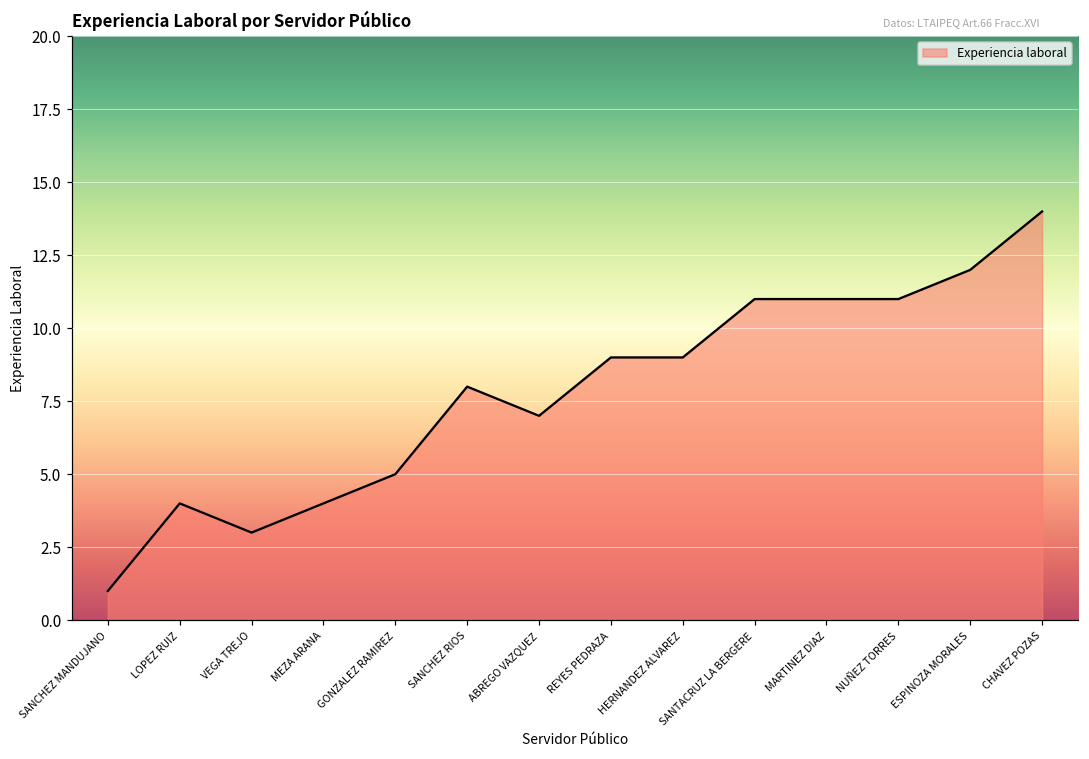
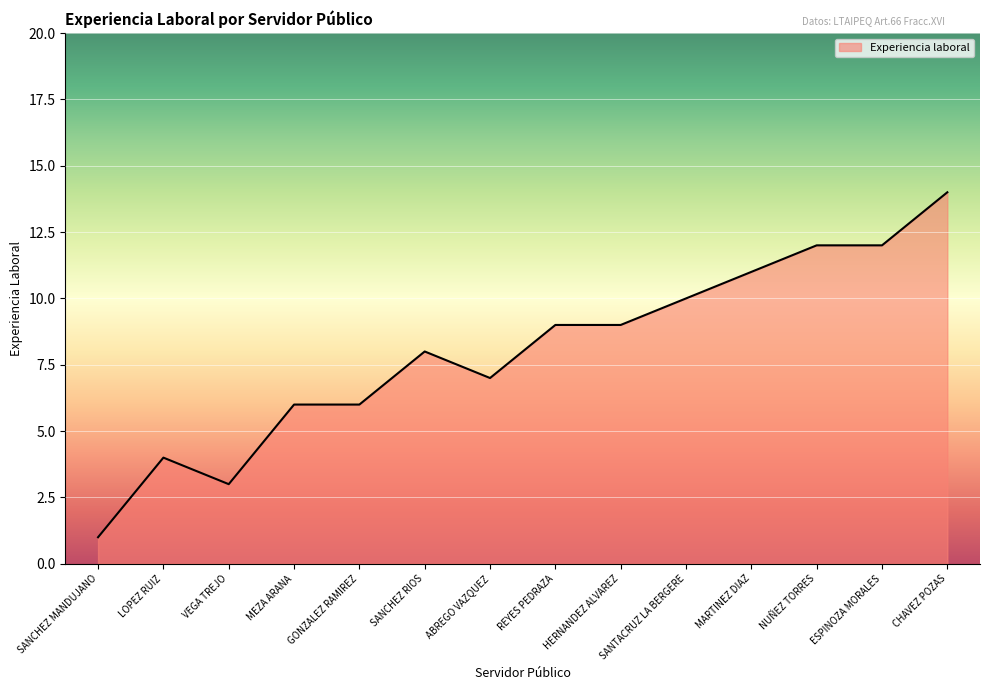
MEZA ARANA: 4 -> 6
GONZALEZ RAMIREZ: 5 -> 6
SANTACRUZ LA BERGERE: 11 -> 10
NUÑEZ TORRES: 11 -> 12
